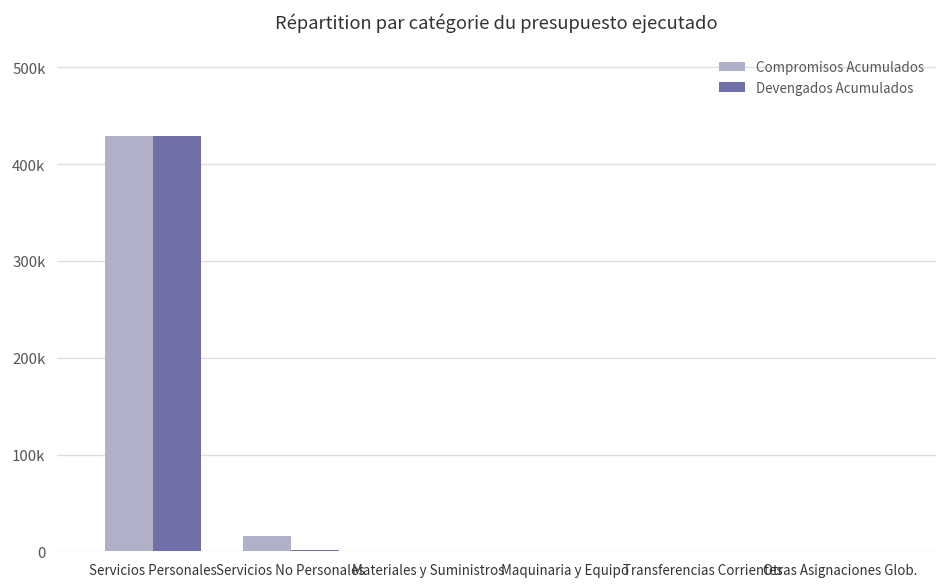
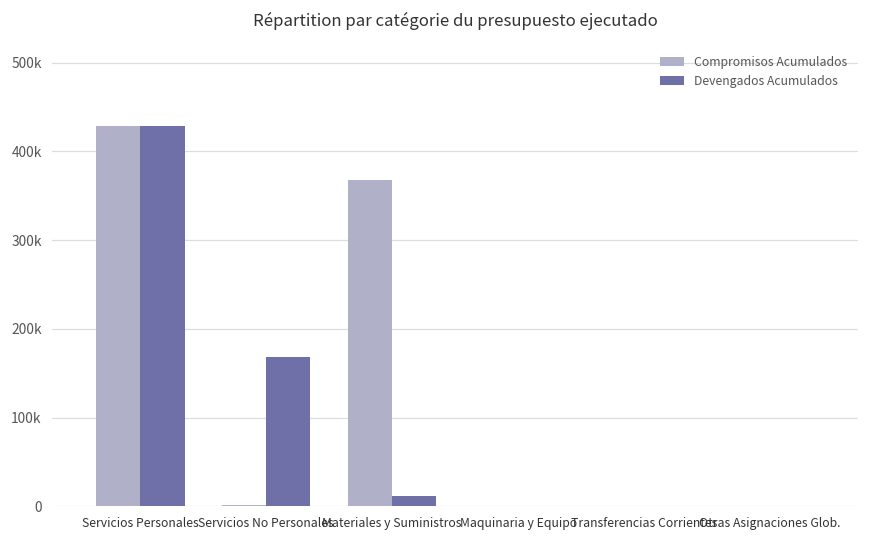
Compromisos Acumulados, Servicios No Personales: 20000 -> 0
Devengados Acumulados, Servicios No Personales: 0 -> 170000
Compromisos Acumulados, Materiales y Suministros: 0 -> 370000
Devengados Acumulados, Materiales y Suministros: 0 -> 10000
